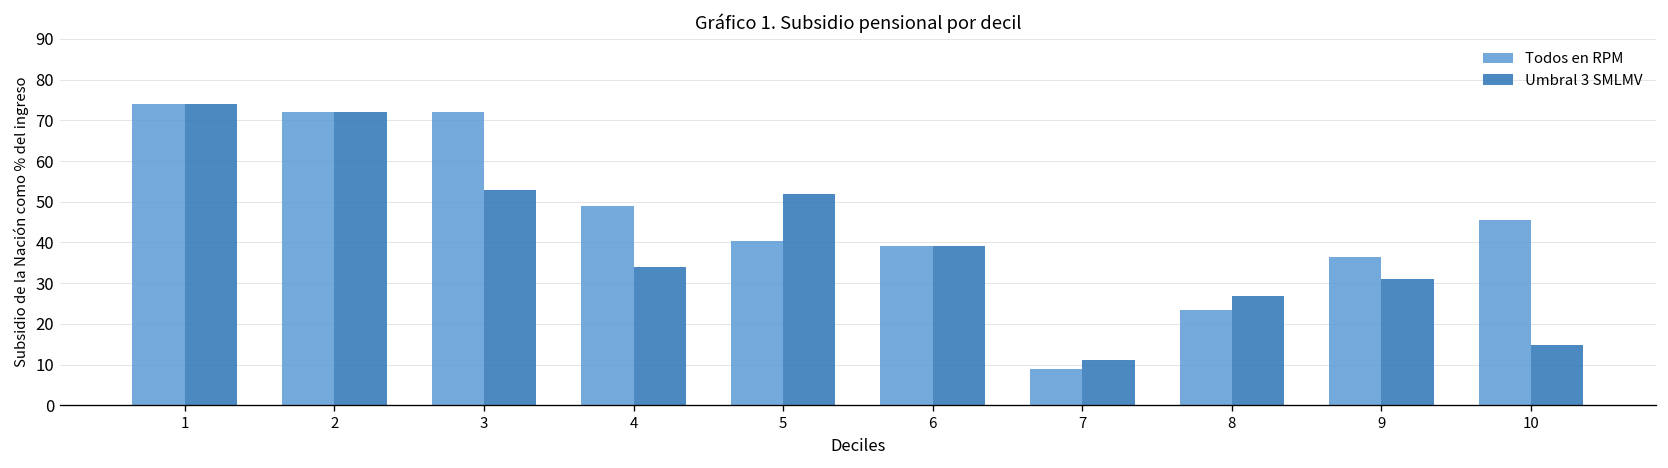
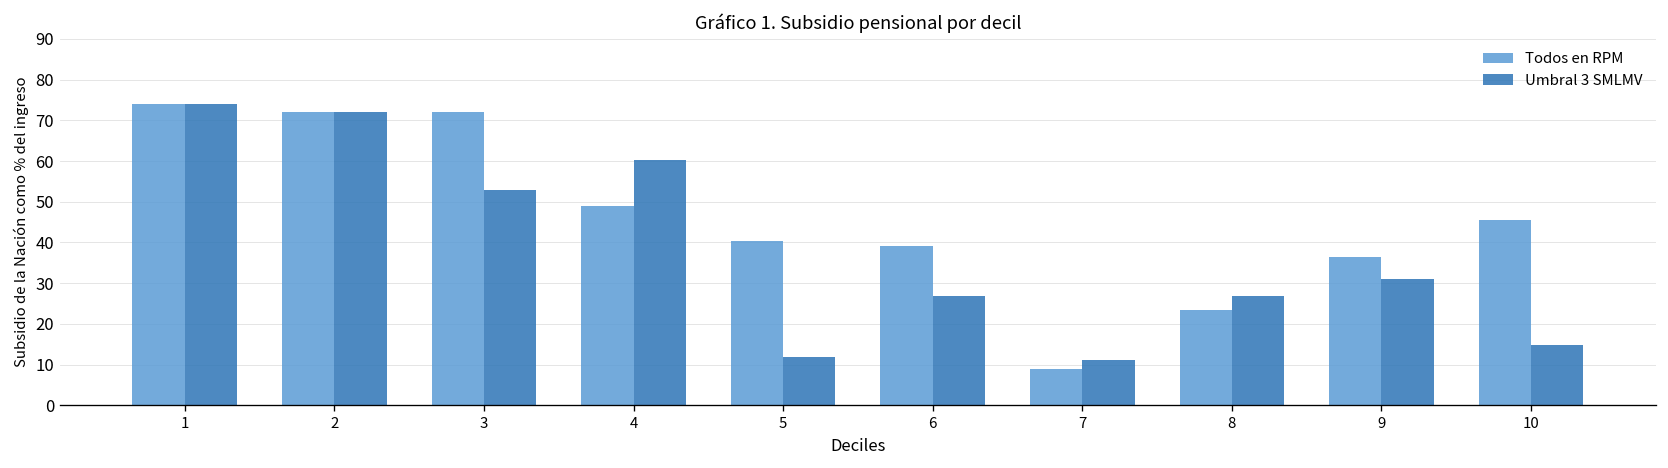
Umbral 3 SMLMV, 4: 34 -> 60
Umbral 3 SMLMV, 5: 52 -> 12
Umbral 3 SMLMV, 6: 39 -> 27
